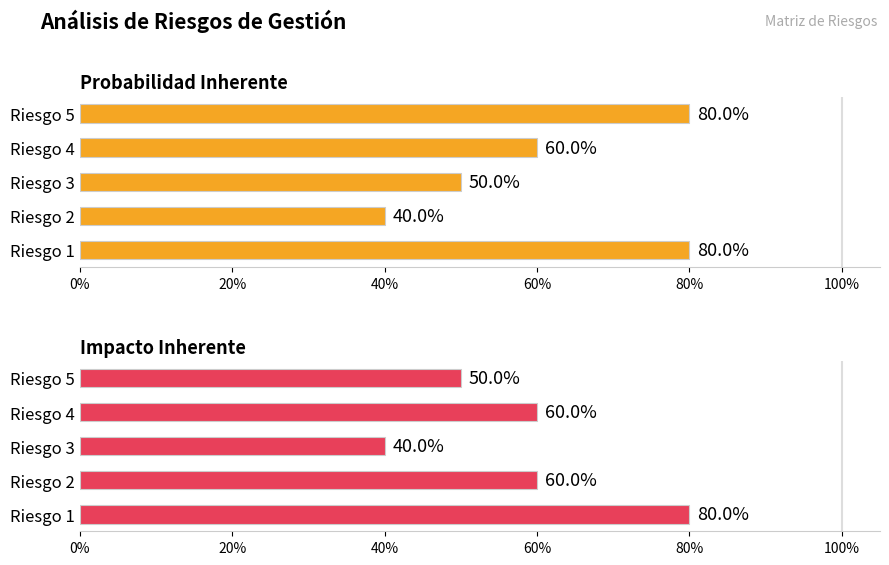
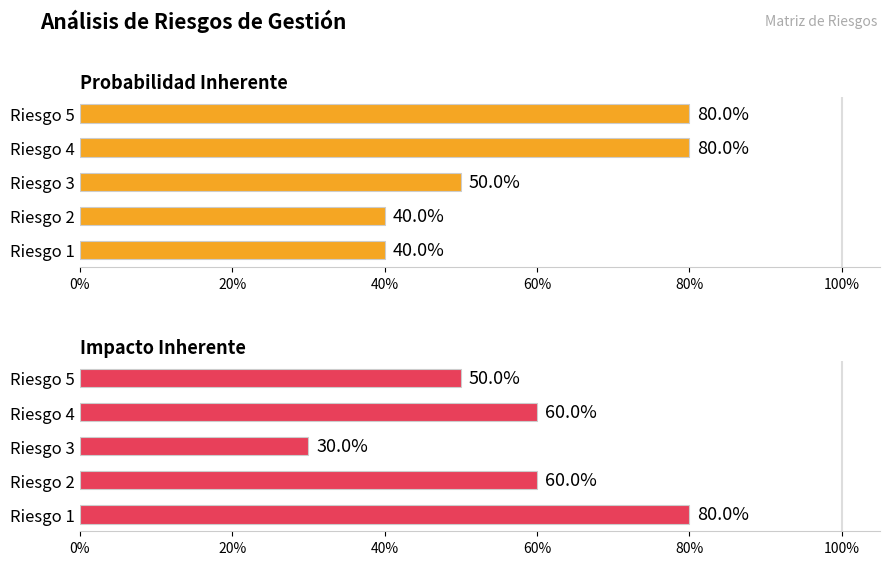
Probabilidad Inherente, Riesgo 4: 60.0% -> 80.0%
Probabilidad Inherente, Riesgo 1: 80.0% -> 40.0%
Impacto Inherente, Riesgo 3: 40.0% -> 30.0%
